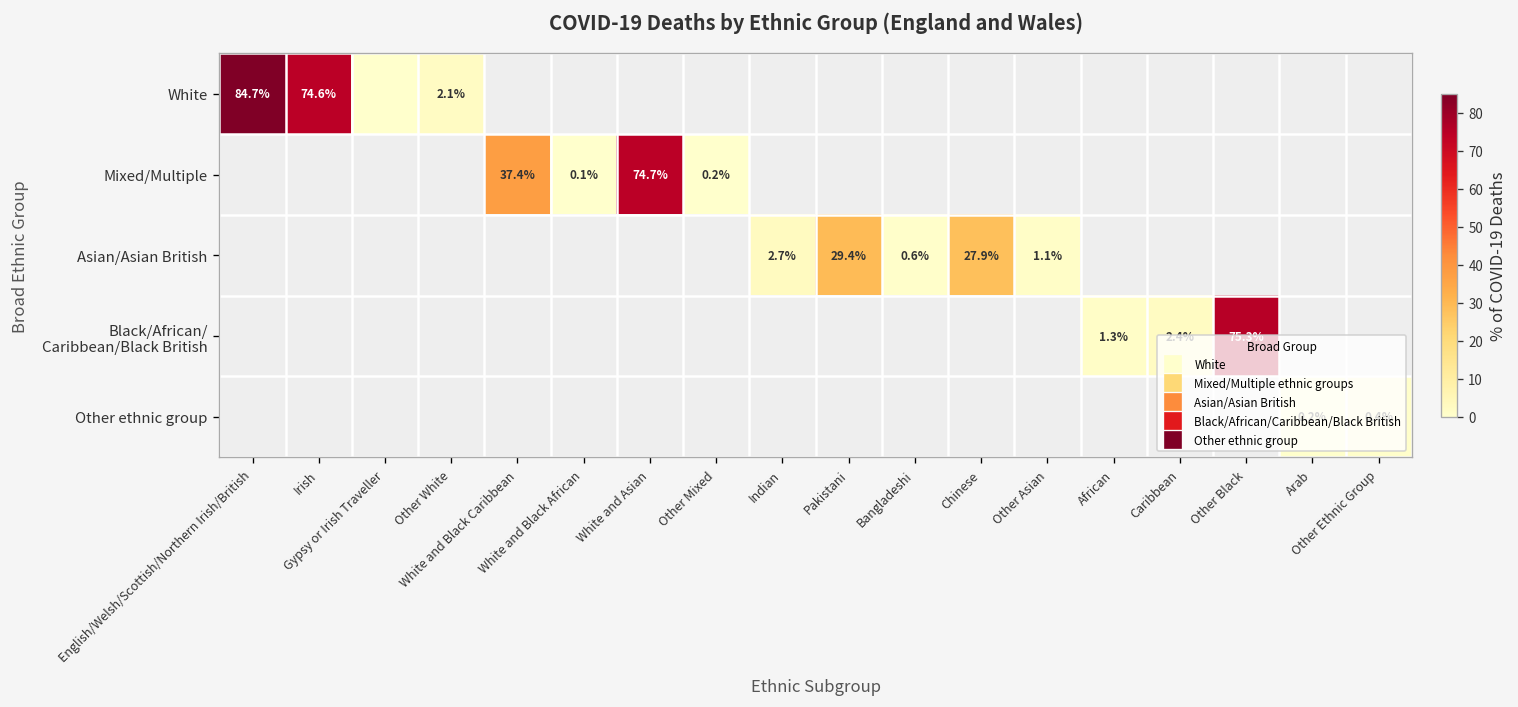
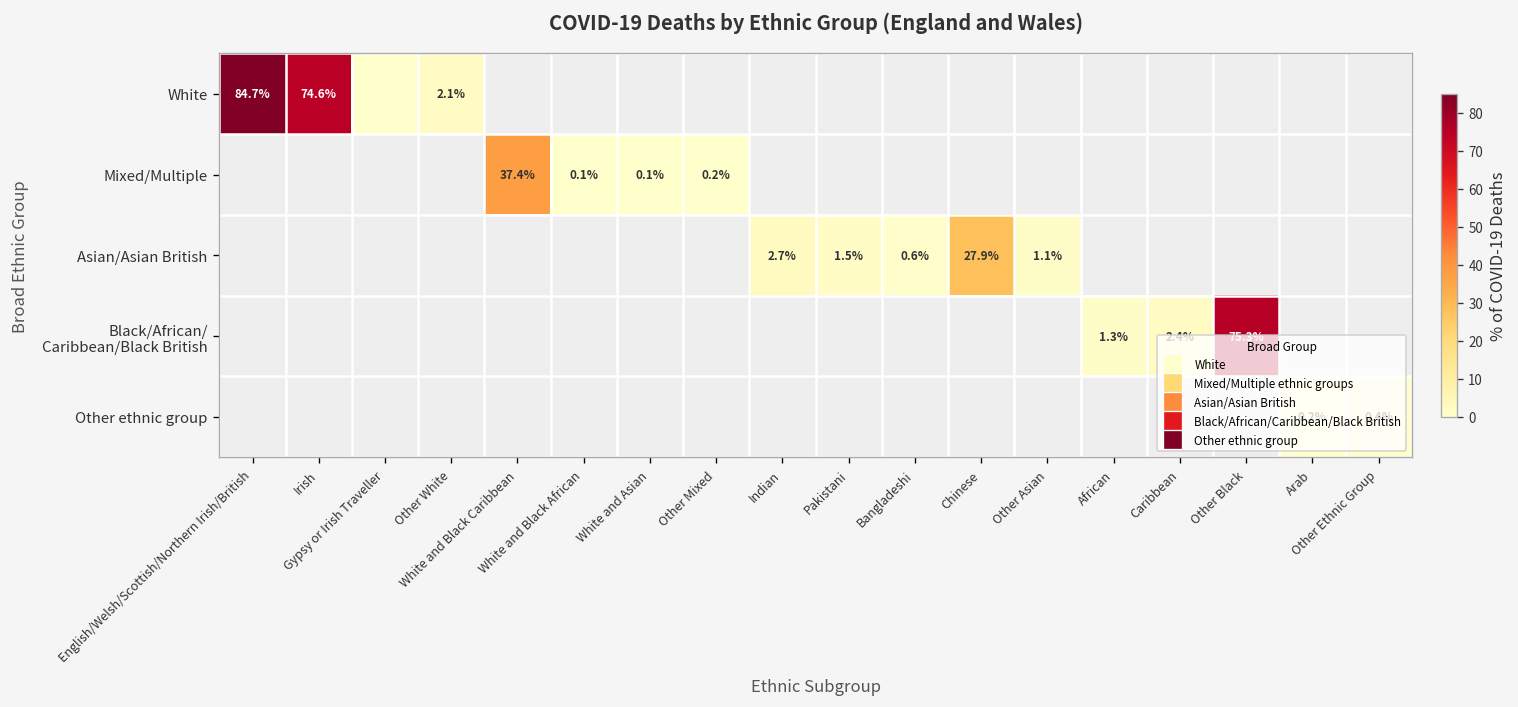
Mixed/Multiple, White and Asian: 74.7% -> 0.1%
Asian/Asian British, Pakistani: 29.4% -> 1.5%
